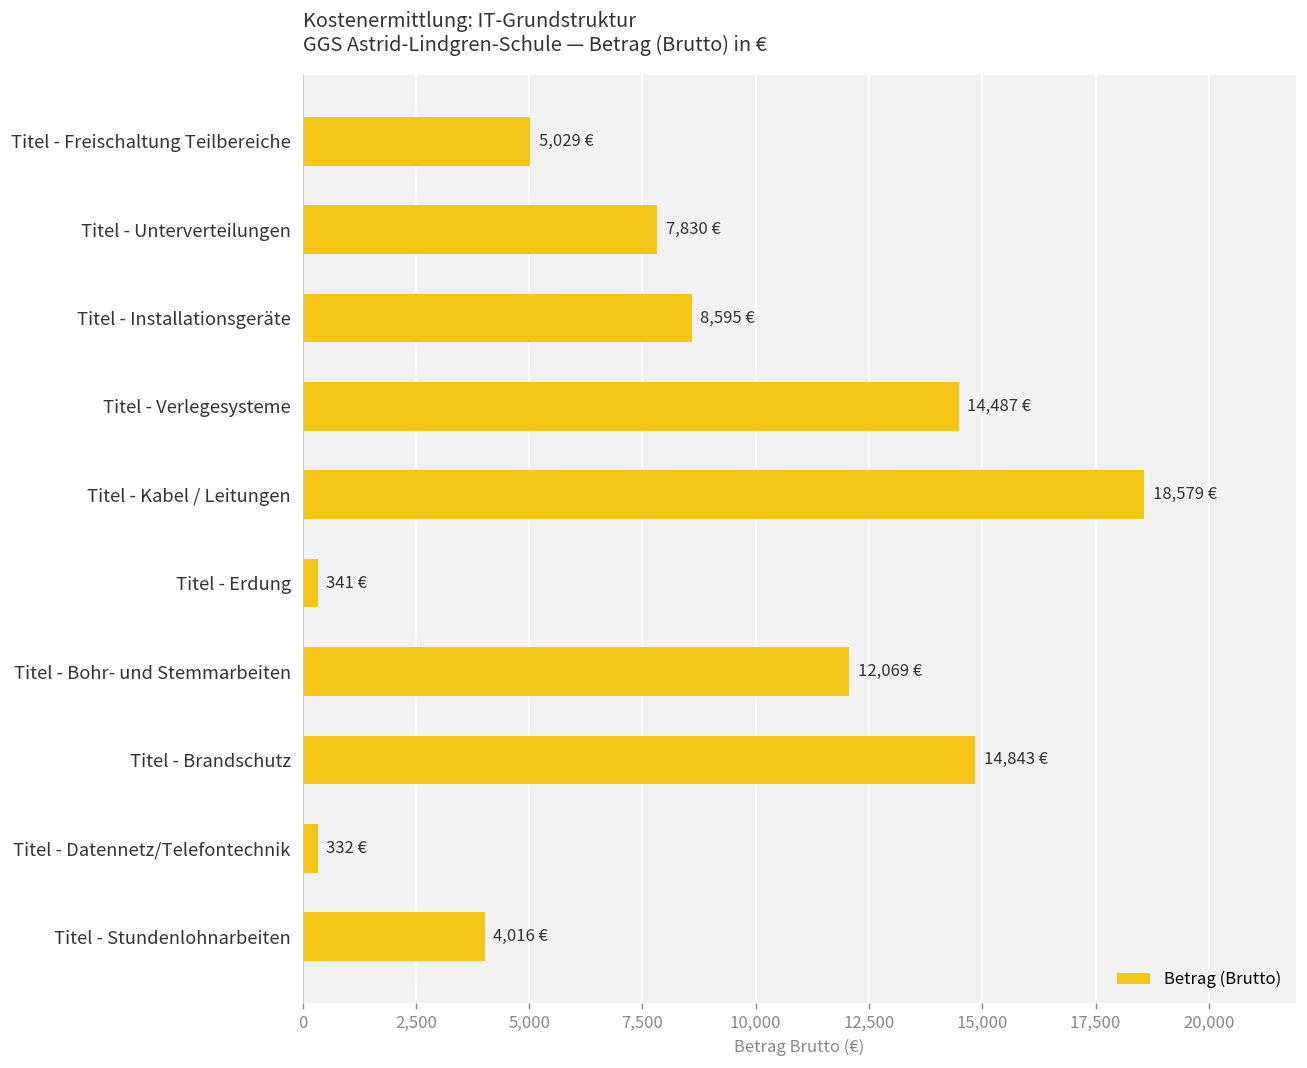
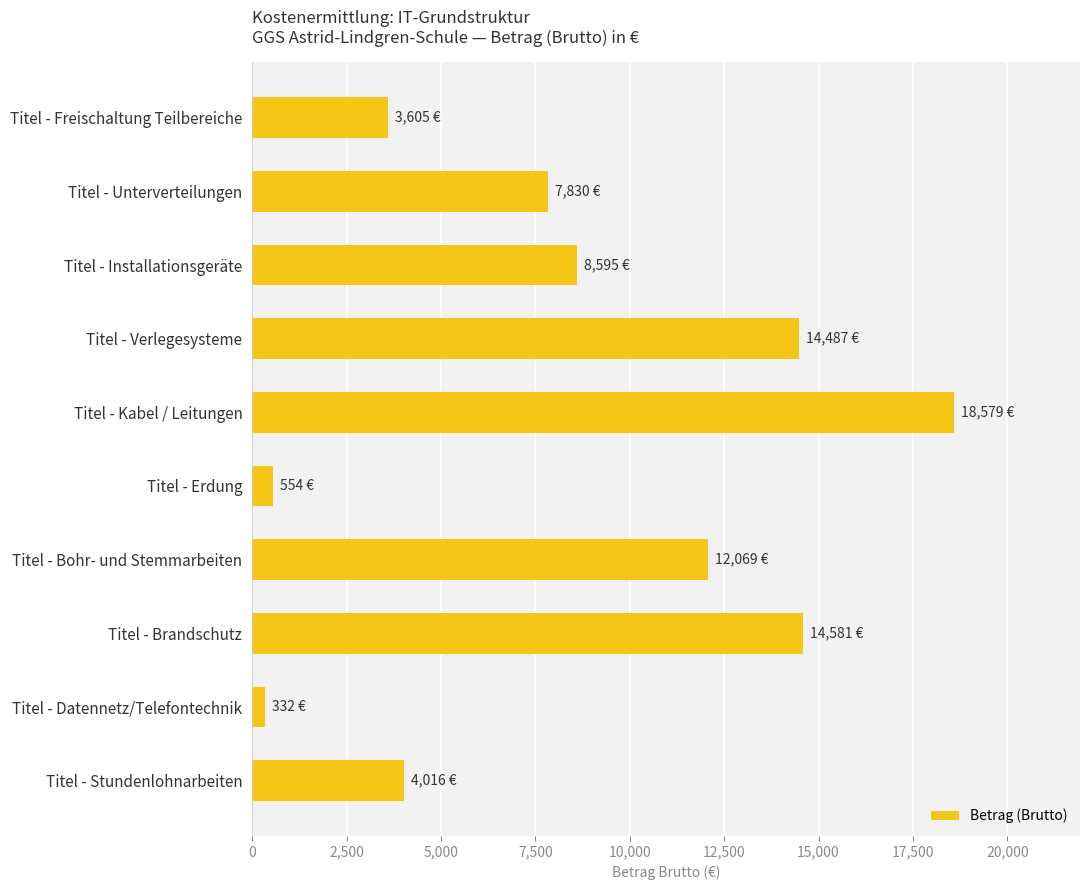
Titel - Freischaltung Teilbereiche: 5,029 -> 3,605
Titel - Erdung: 341 -> 554
Titel - Brandschutz: 14,843 -> 14,581
